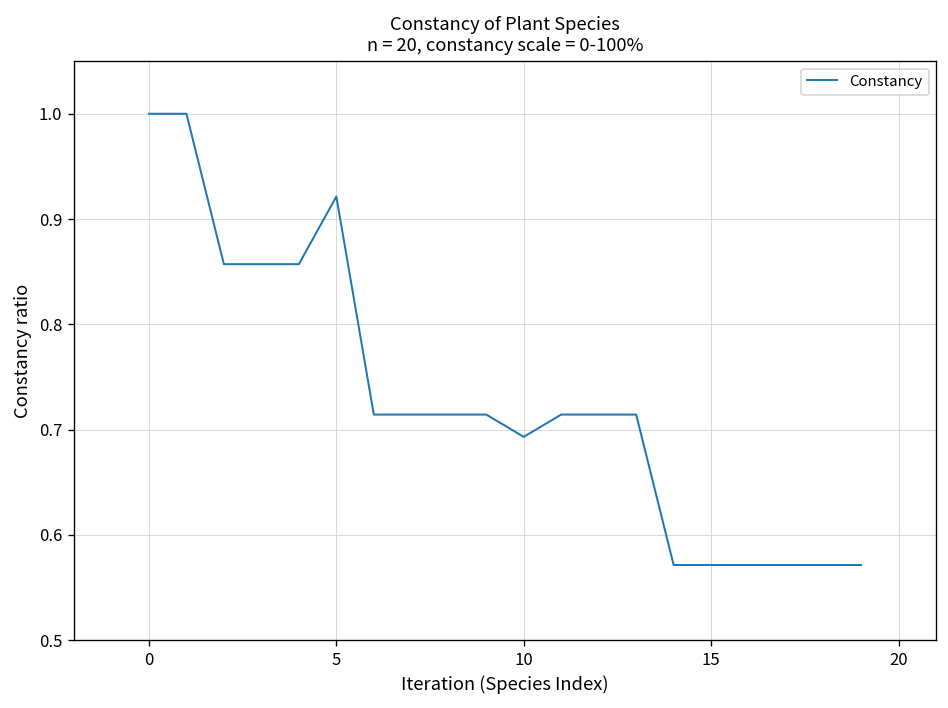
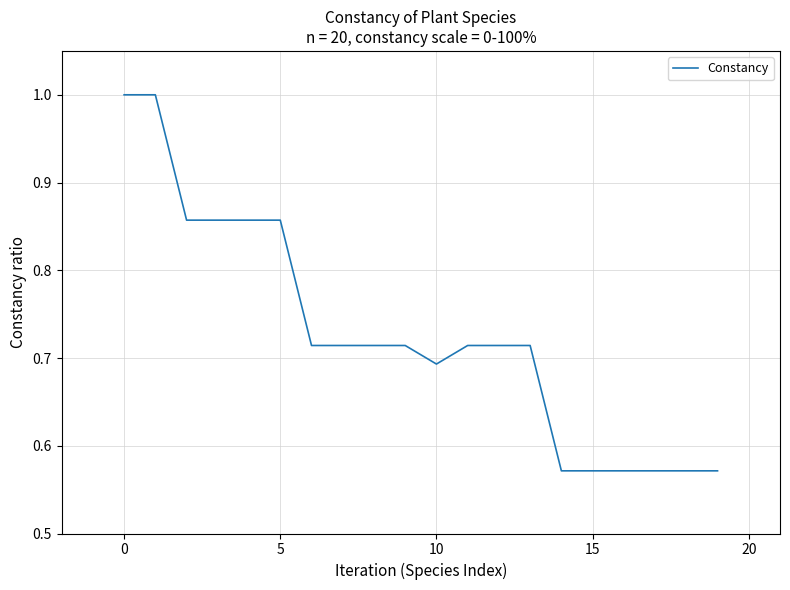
5: 0.92 -> 0.86
